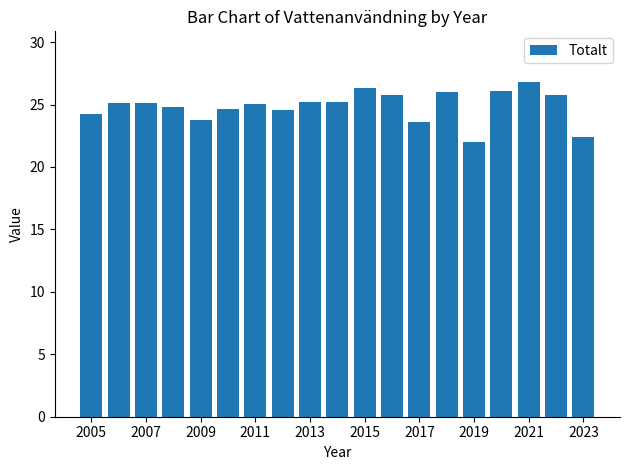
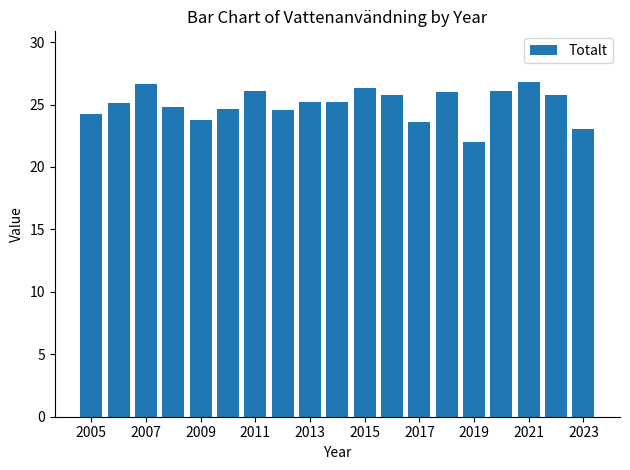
2007: 25.1 -> 26.7
2011: 25.0 -> 26.1
2023: 22.4 -> 23.0
